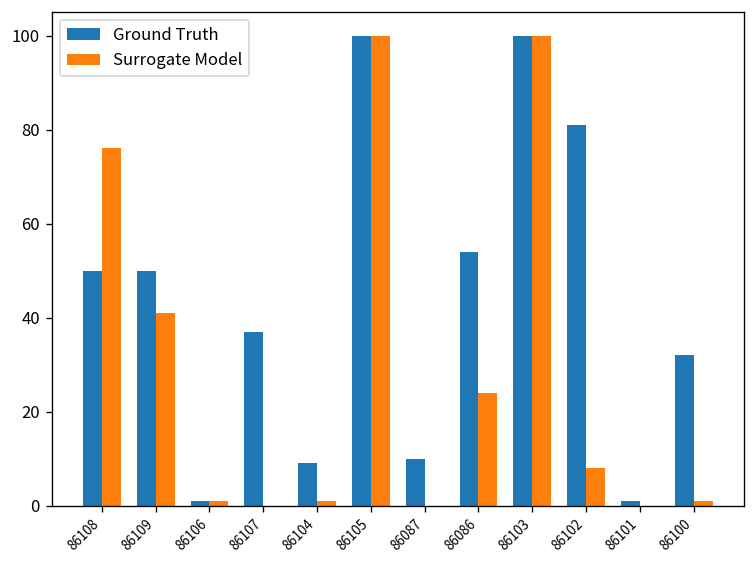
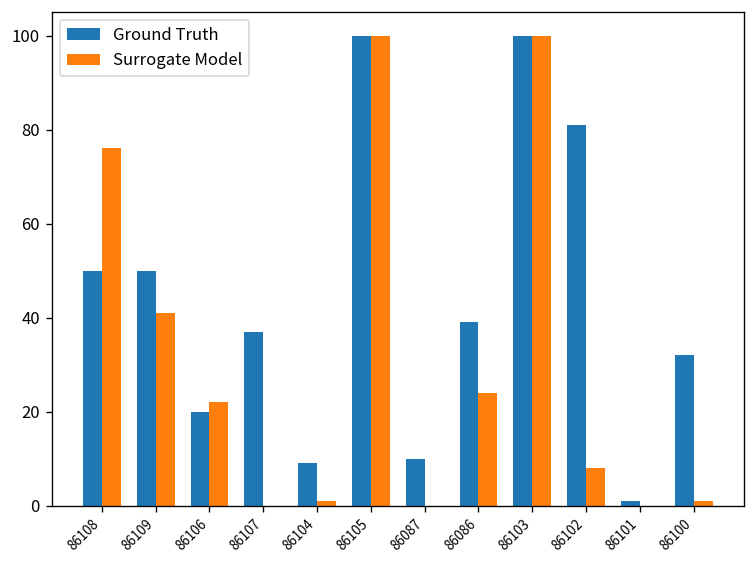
Ground Truth, 86106: 1 -> 20
Surrogate Model, 86106: 1 -> 22
Ground Truth, 86086: 54 -> 39
